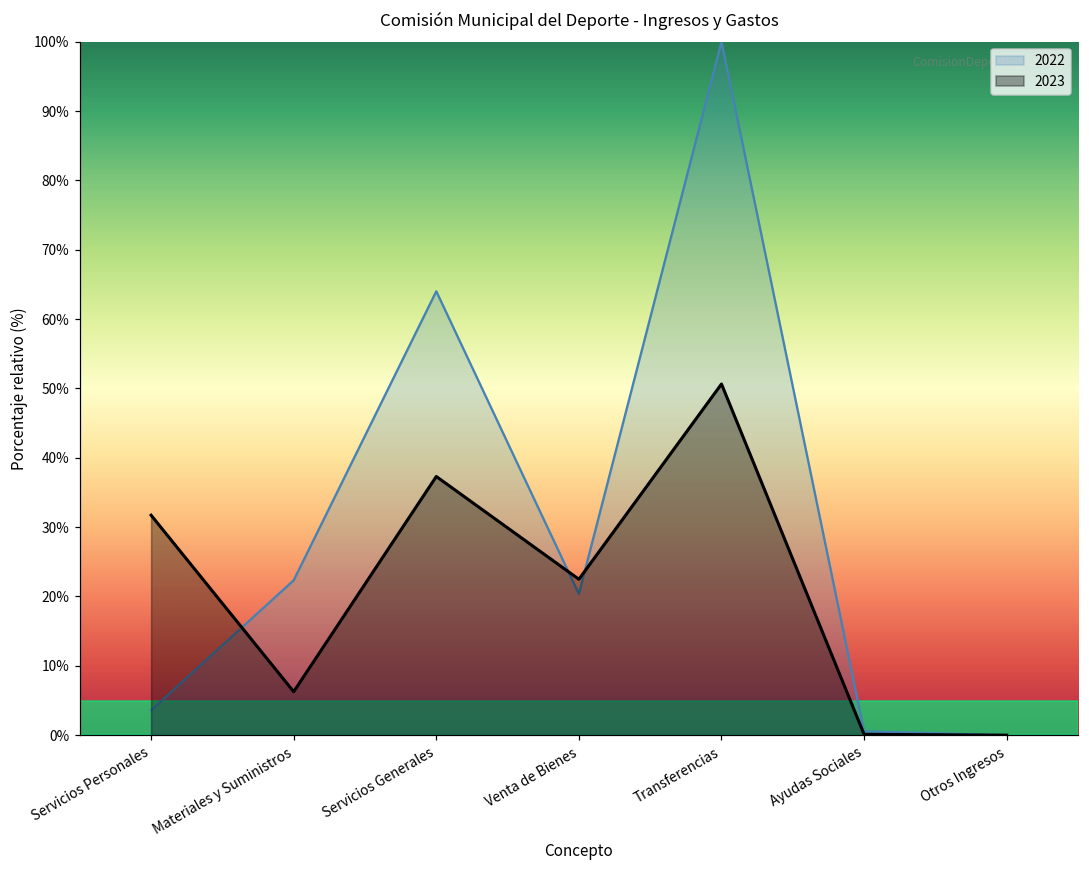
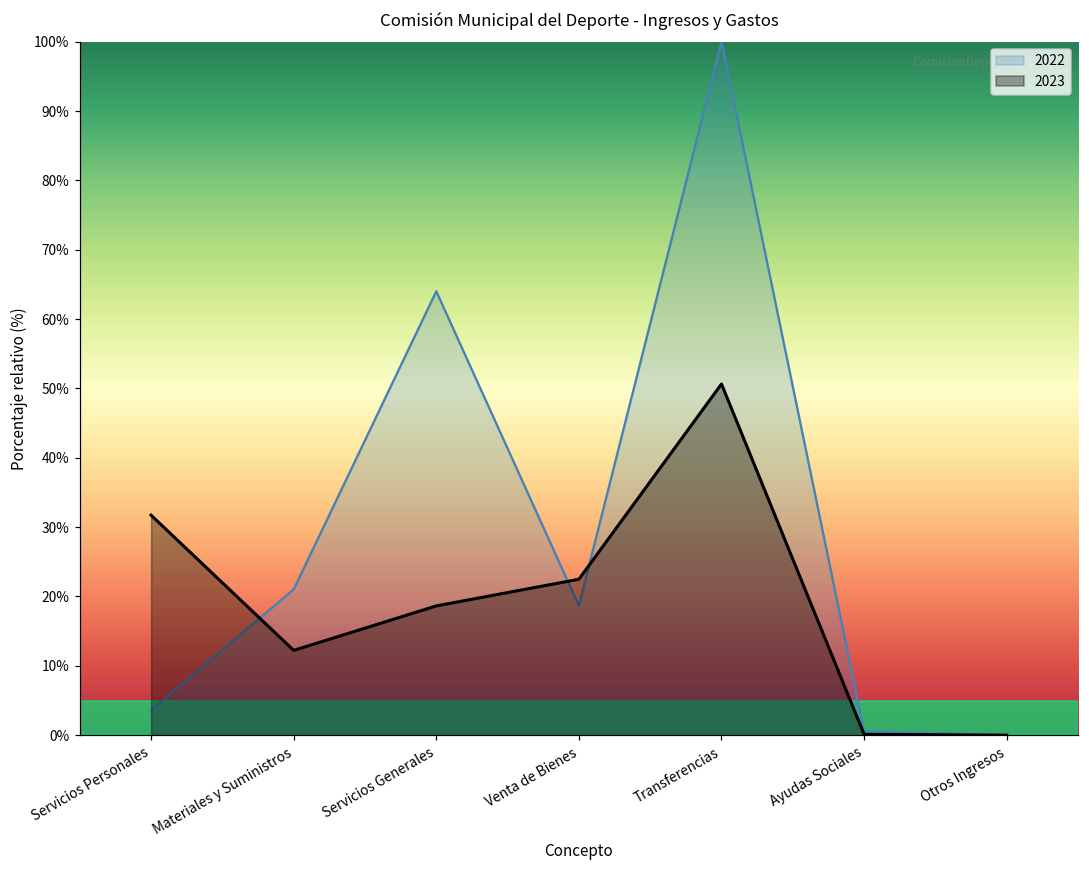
2022, Materiales y Suministros: 22% -> 21%
2023, Materiales y Suministros: 6% -> 12%
2023, Servicios Generales: 37% -> 19%
2022, Venta de Bienes: 20% -> 19%
